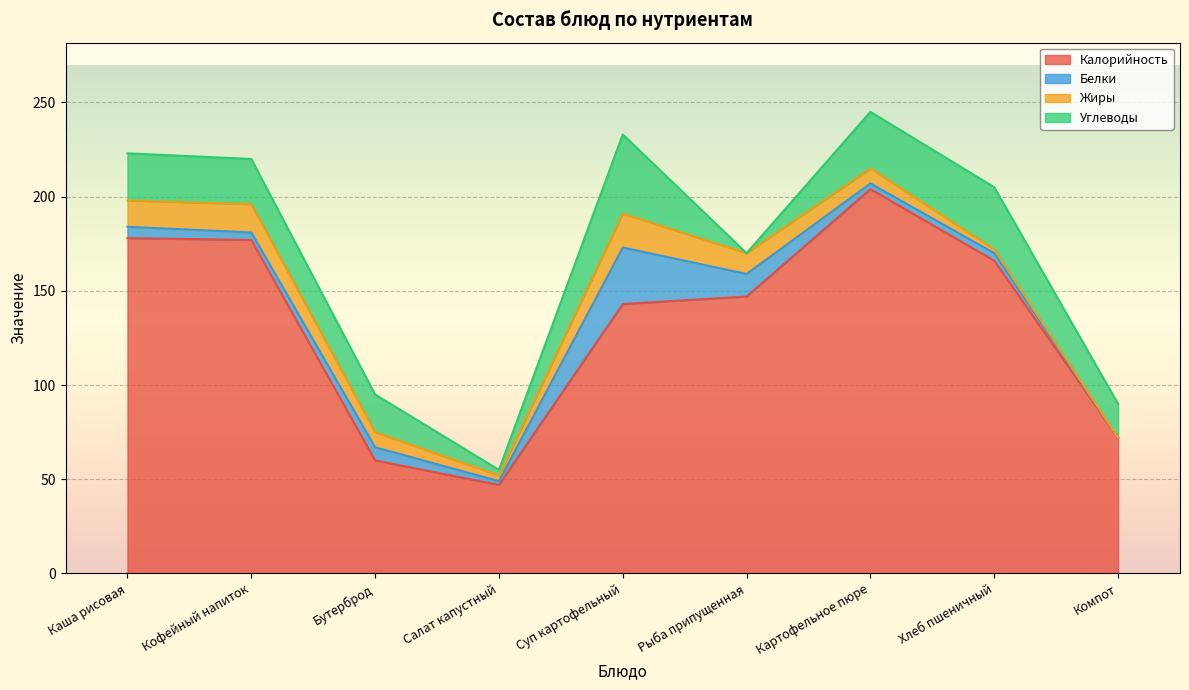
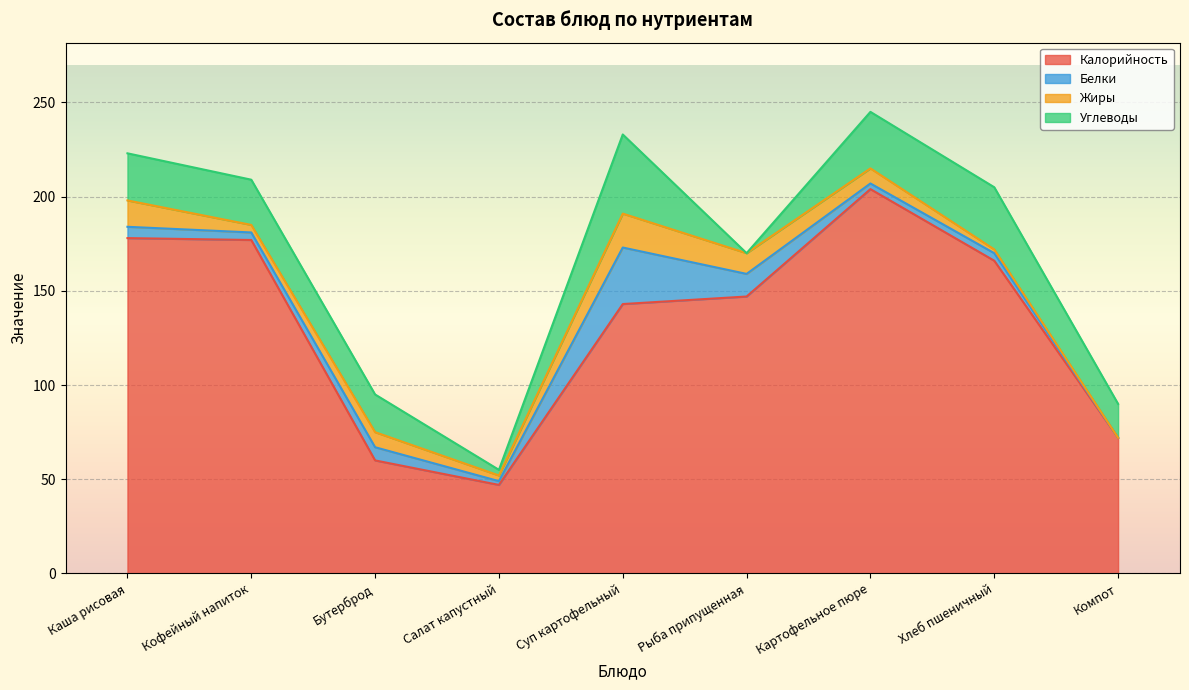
Жиры, Кофейный напиток: 15 -> 4
